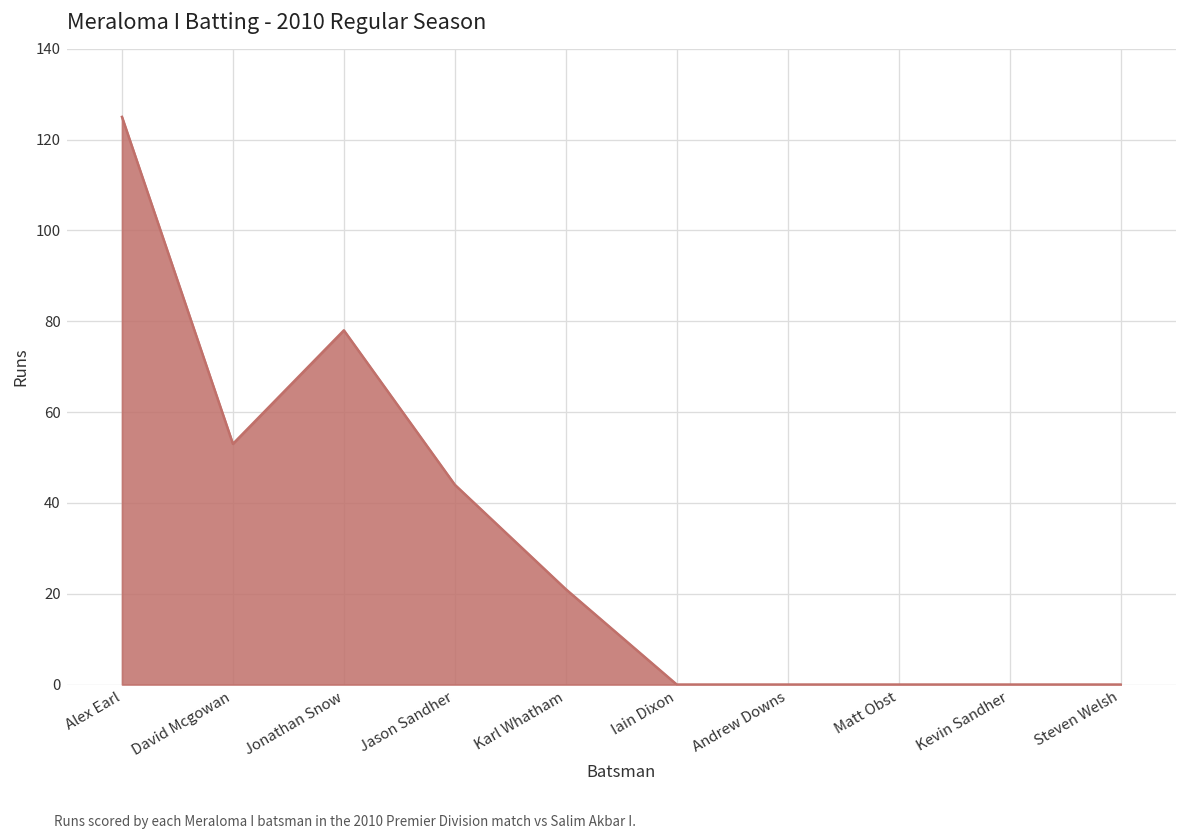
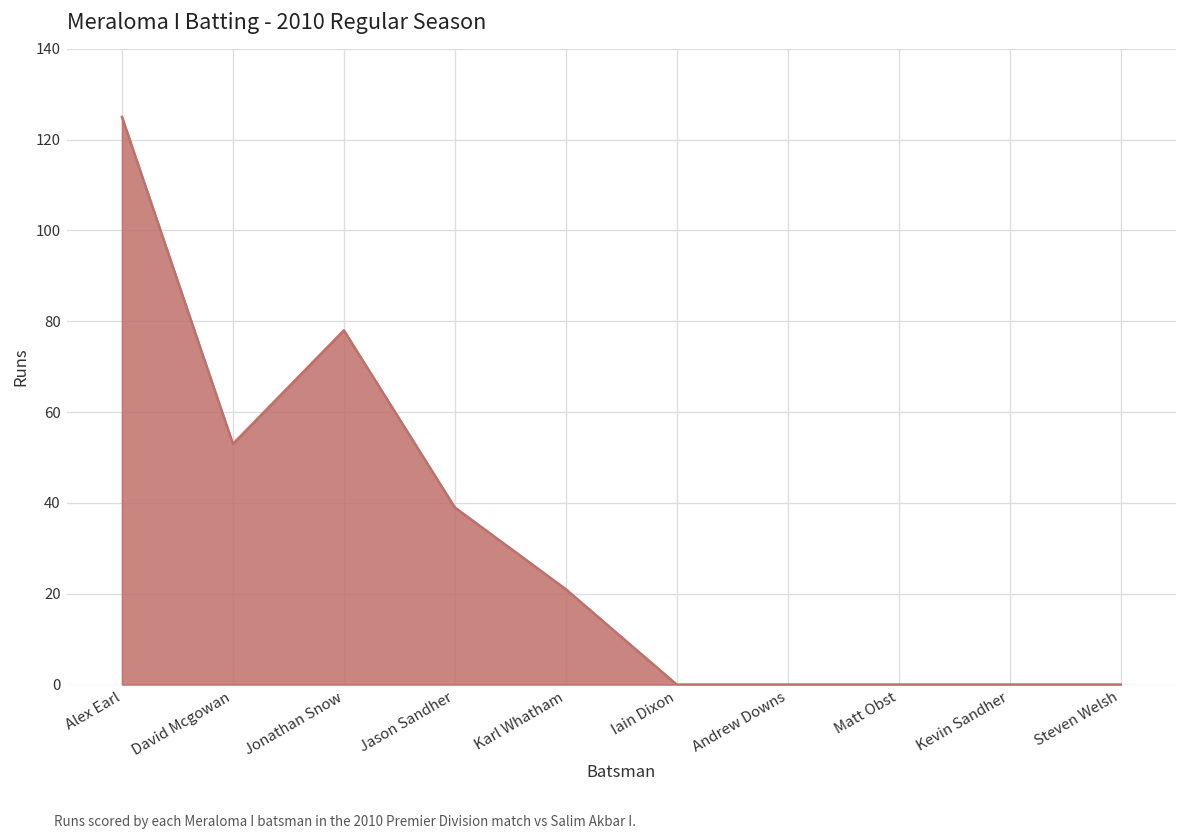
Jason Sandher: 44 -> 39
